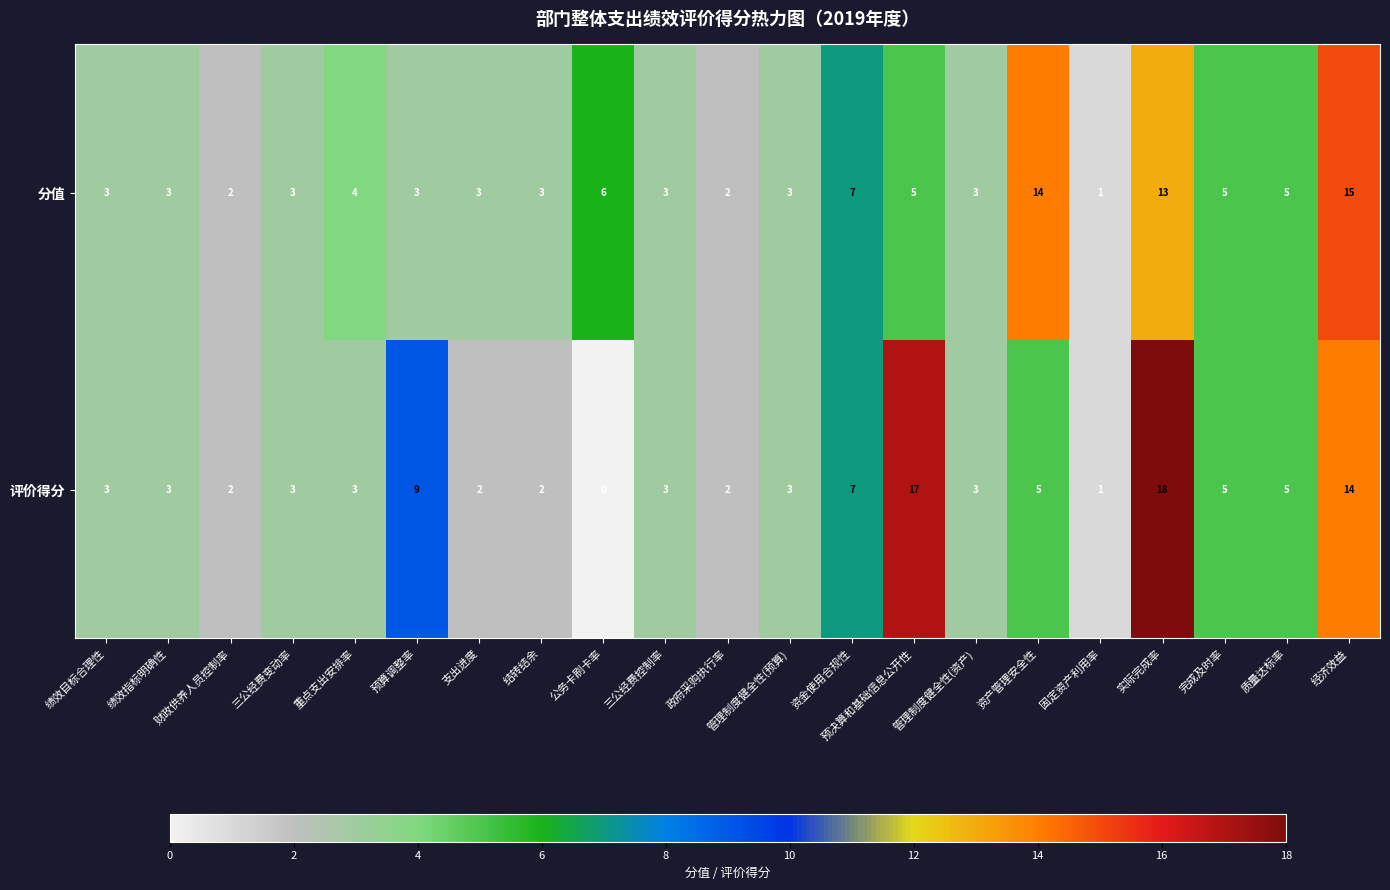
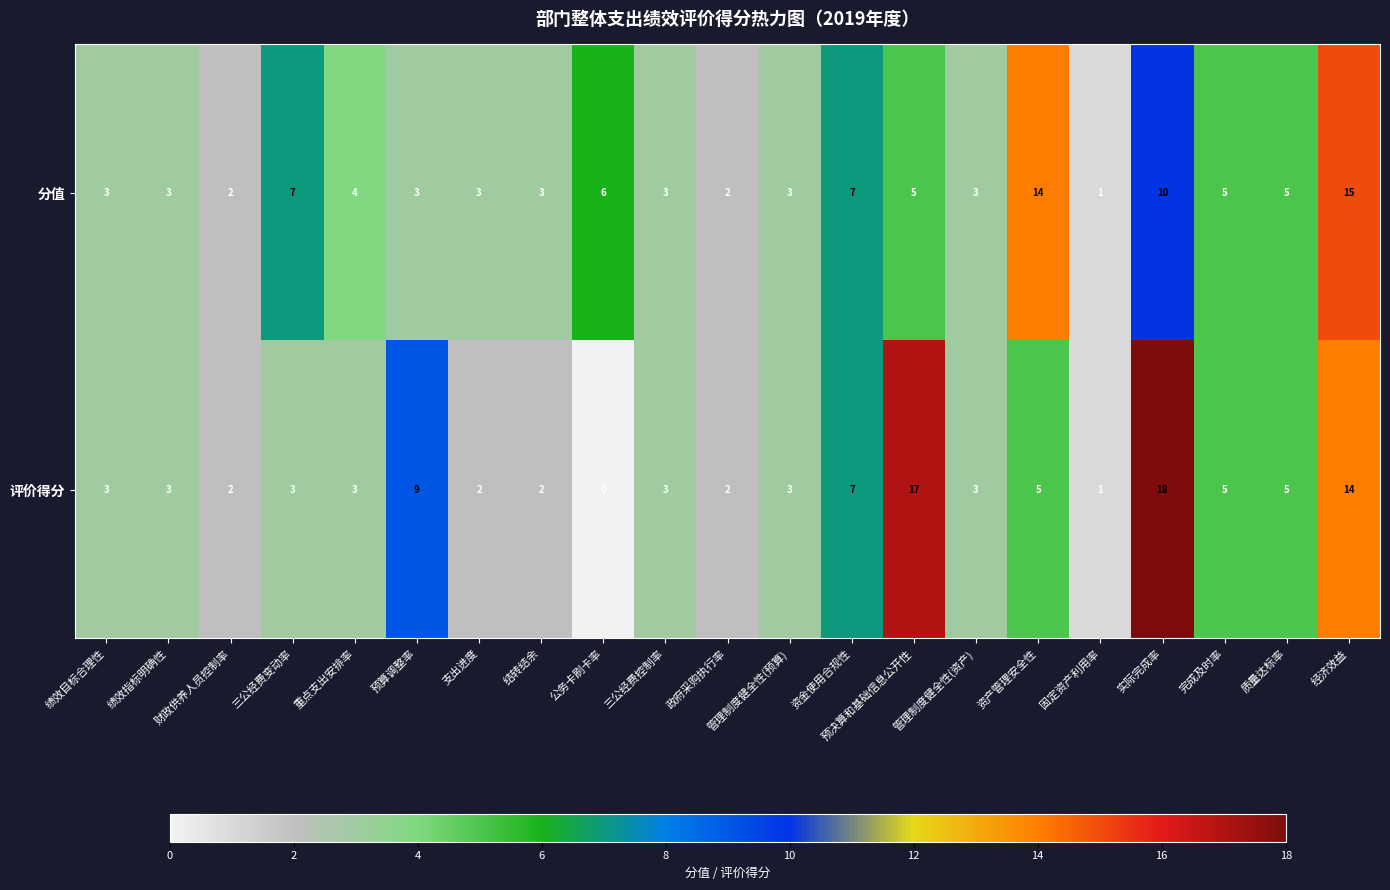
分值, 三公经费变动率: 3 -> 7
分值, 实际完成率: 13 -> 10
